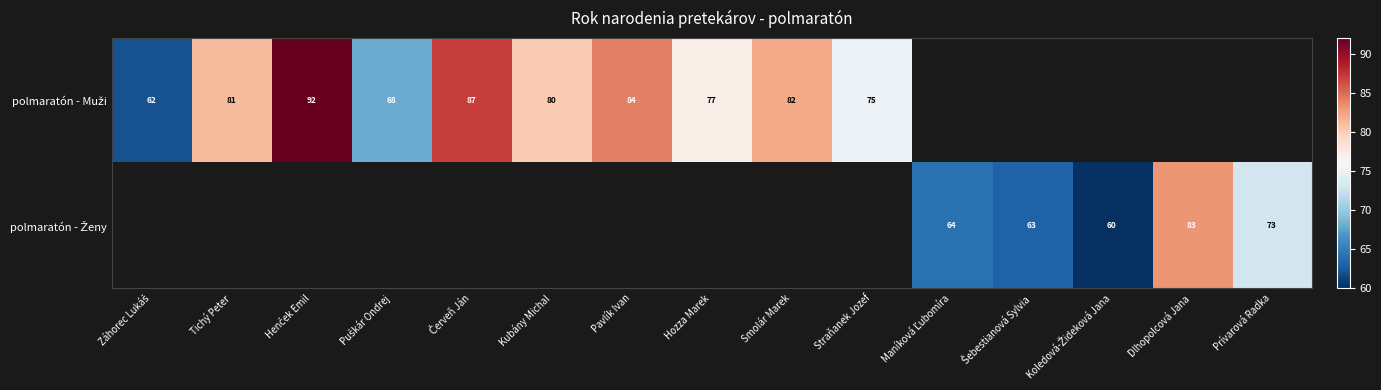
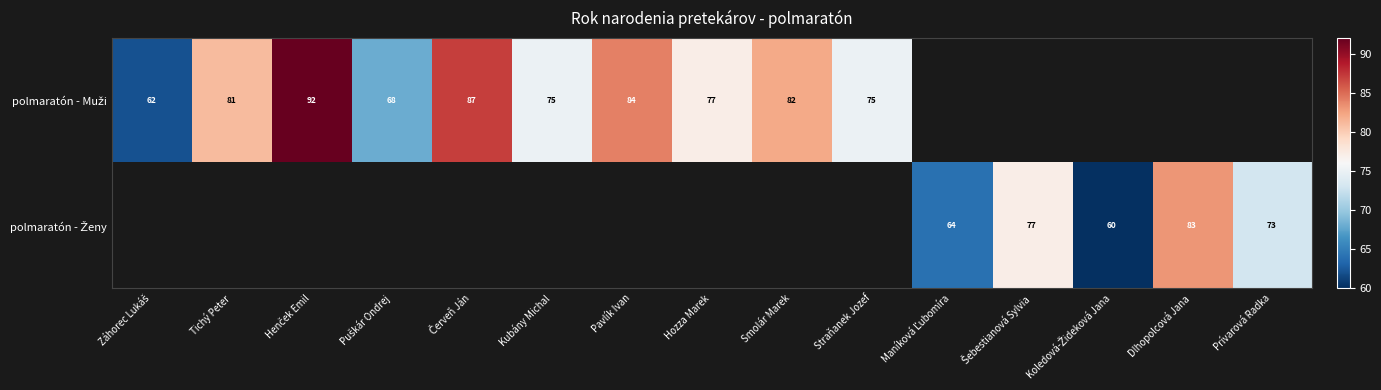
polmaratón - Muži, Kubány Michal: 80 -> 75
polmaratón - Ženy, Šebestianová Sylvia: 63 -> 77
